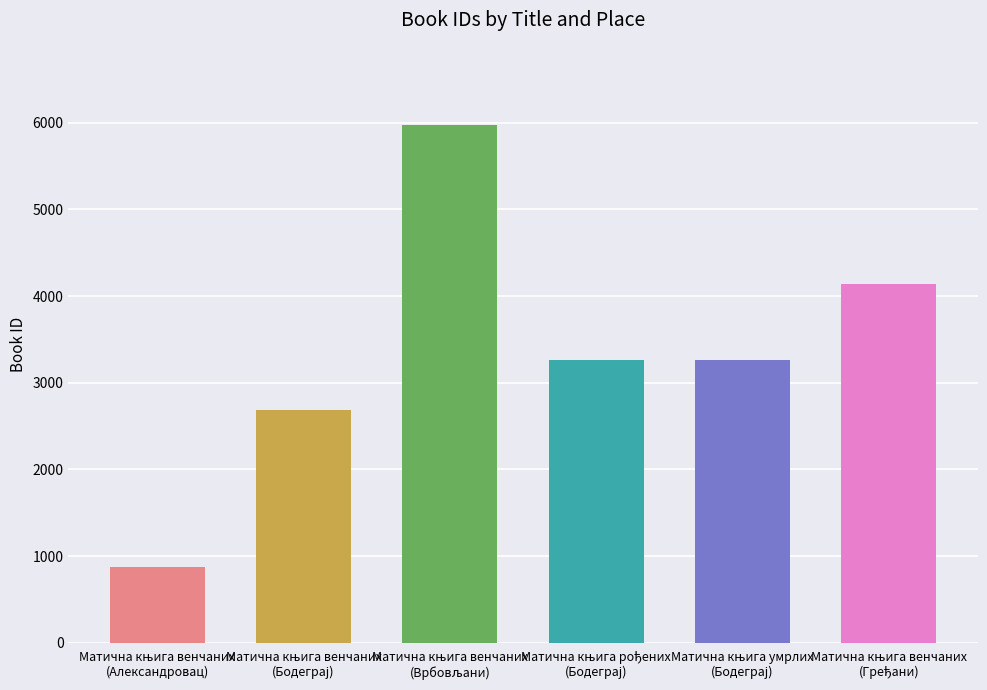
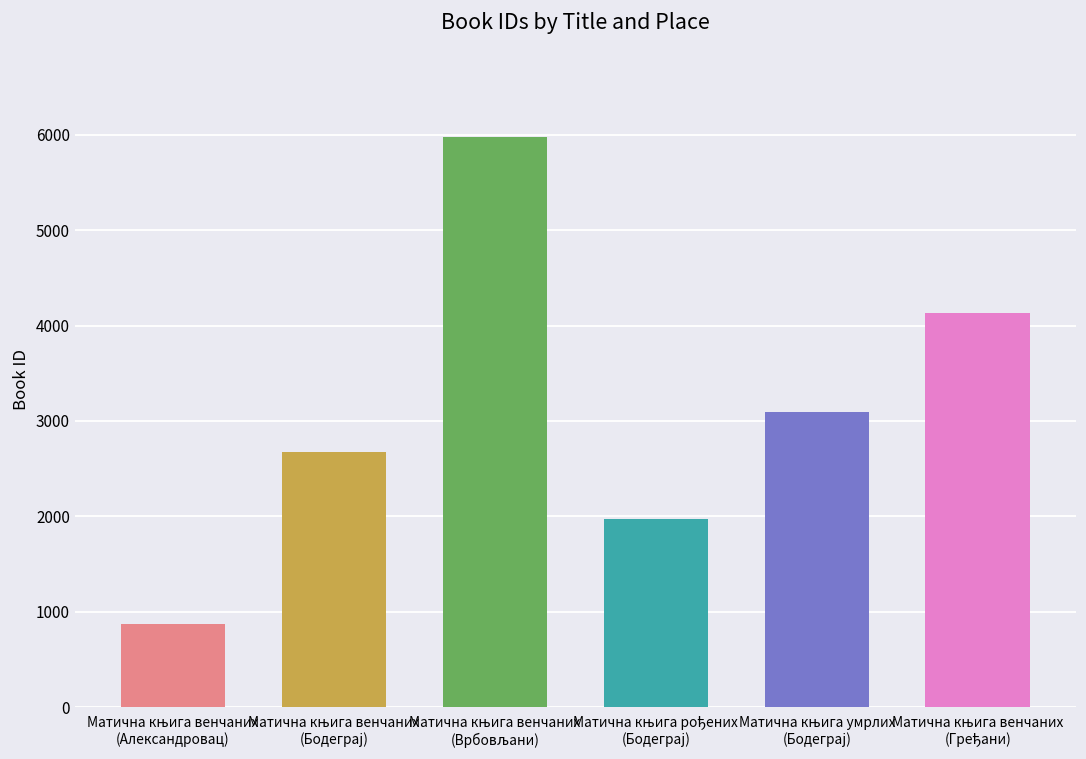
Матична књига рођених (Бодеграј): 3300 -> 2000
Матична књига умрлих (Бодеграј): 3300 -> 3100
